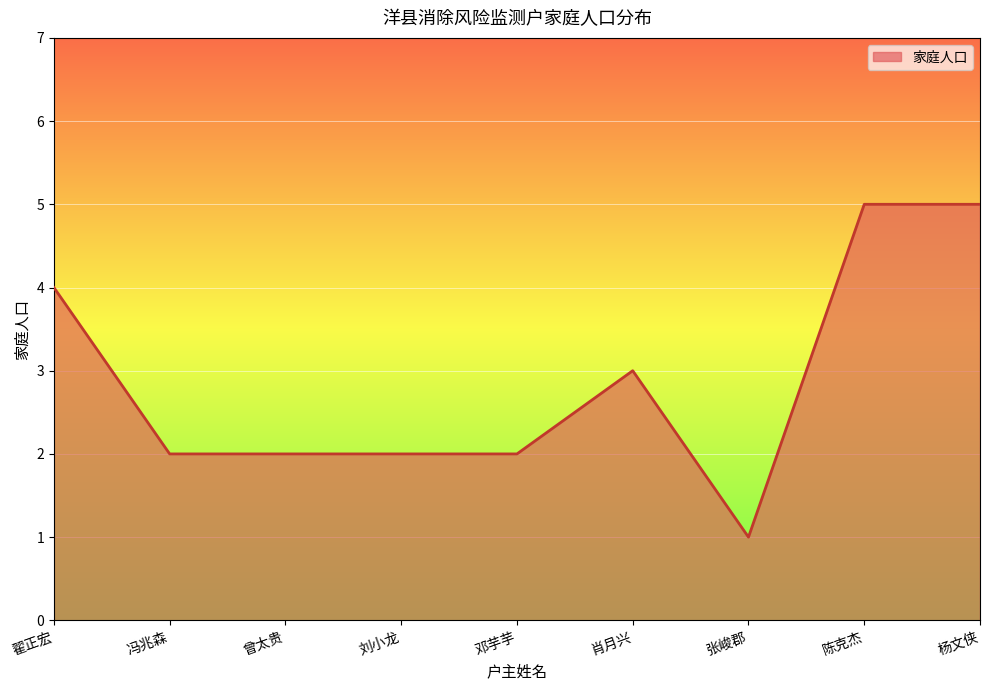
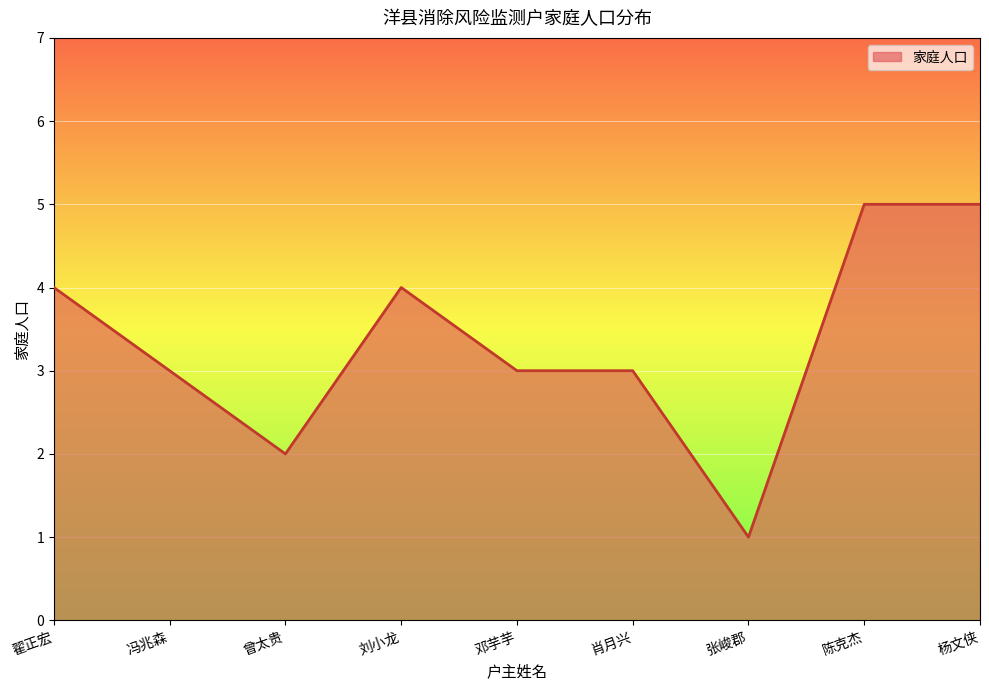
冯兆森: 2 -> 3
刘小龙: 2 -> 4
邓芋芋: 2 -> 3
